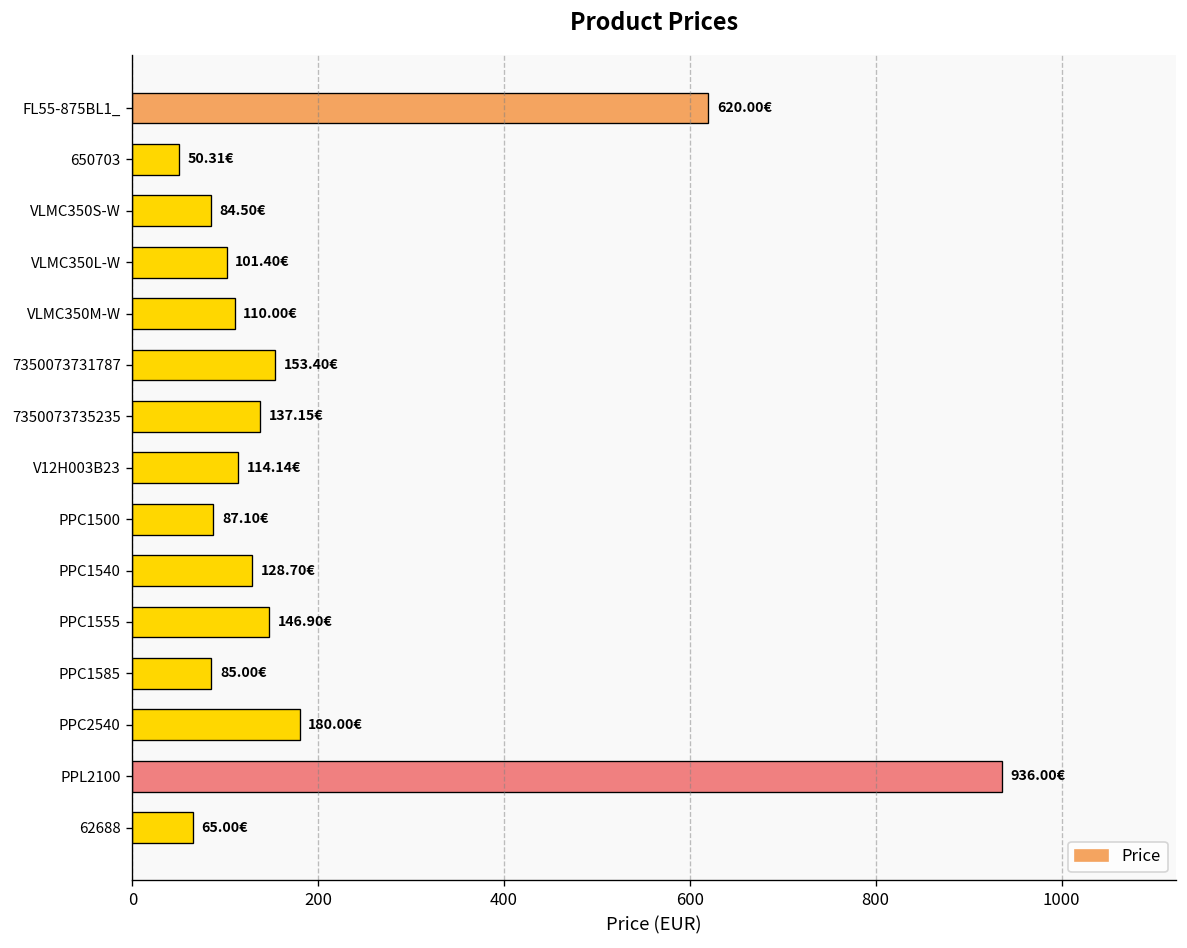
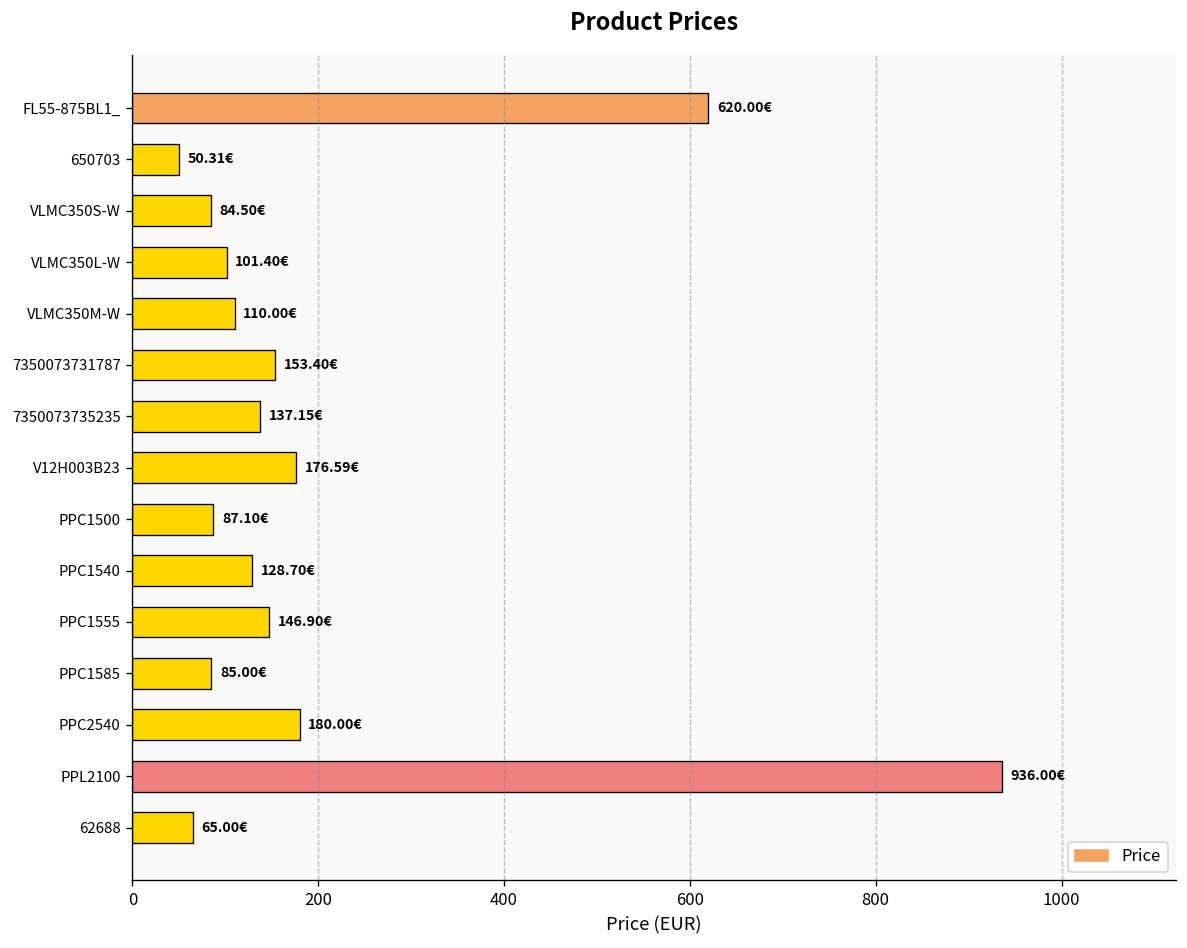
V12H003B23: 114.14€ -> 176.59€
